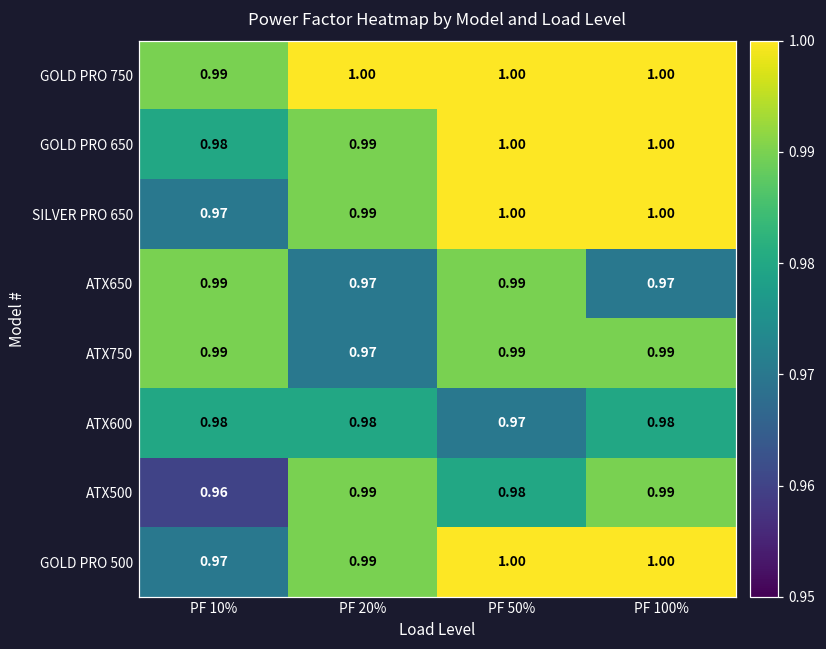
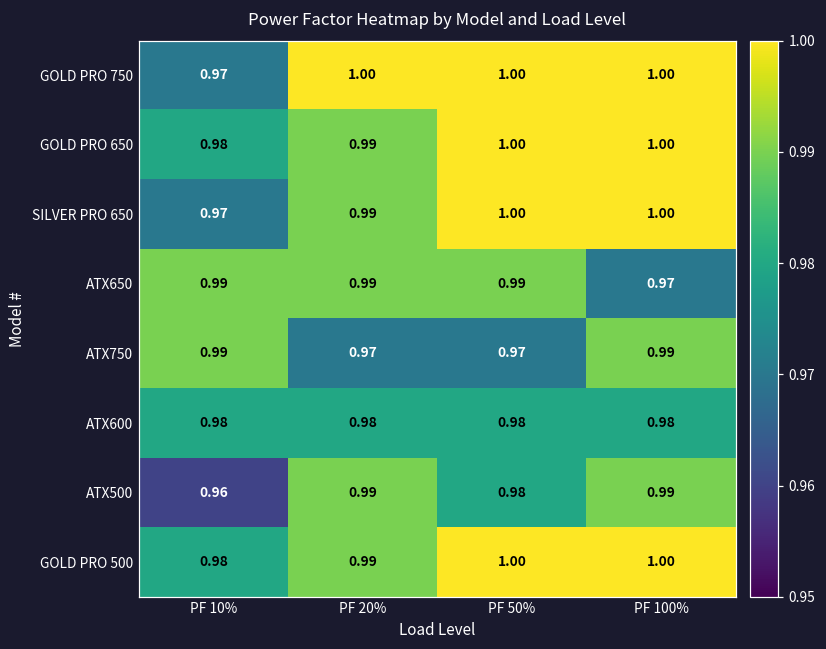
GOLD PRO 750, PF 10%: 0.99 -> 0.97
ATX650, PF 20%: 0.97 -> 0.99
ATX750, PF 50%: 0.99 -> 0.97
ATX600, PF 50%: 0.97 -> 0.98
GOLD PRO 500, PF 10%: 0.97 -> 0.98
